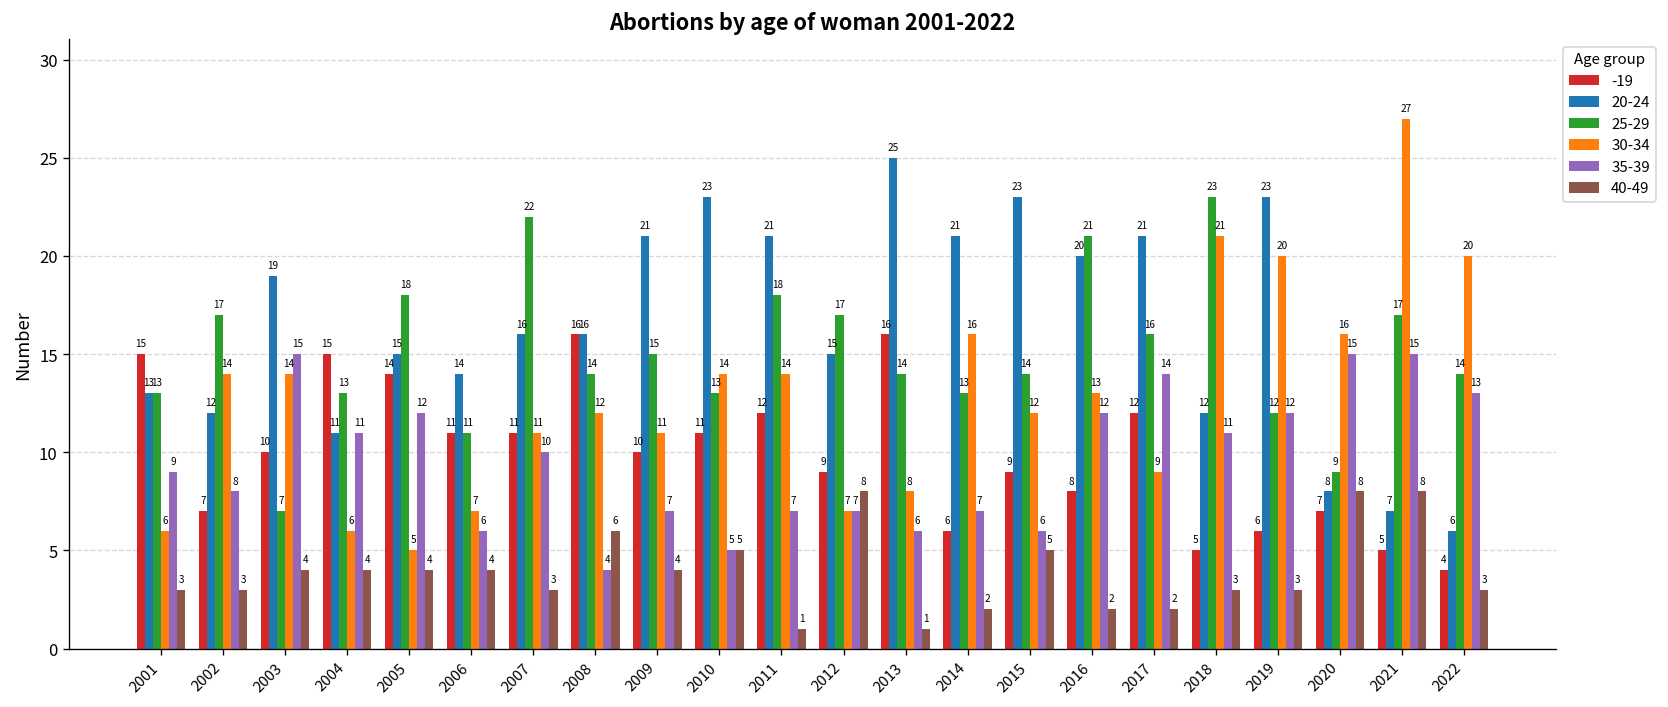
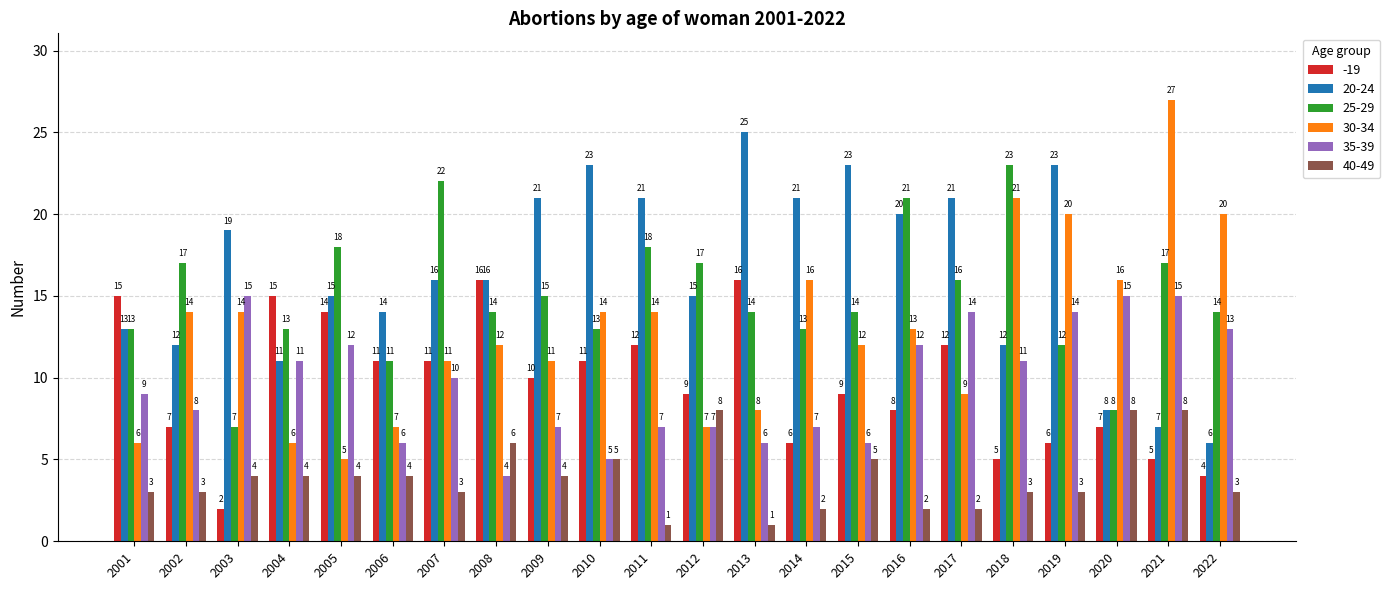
-19, 2003: 10 -> 2
35-39, 2019: 12 -> 14
25-29, 2020: 9 -> 8
